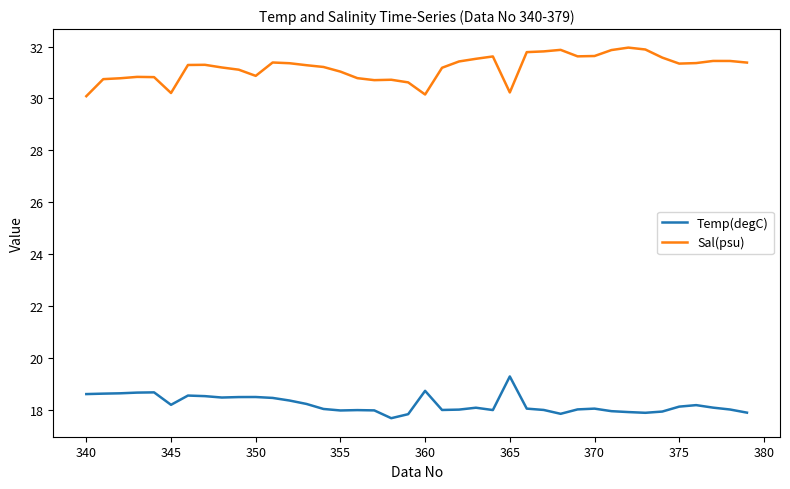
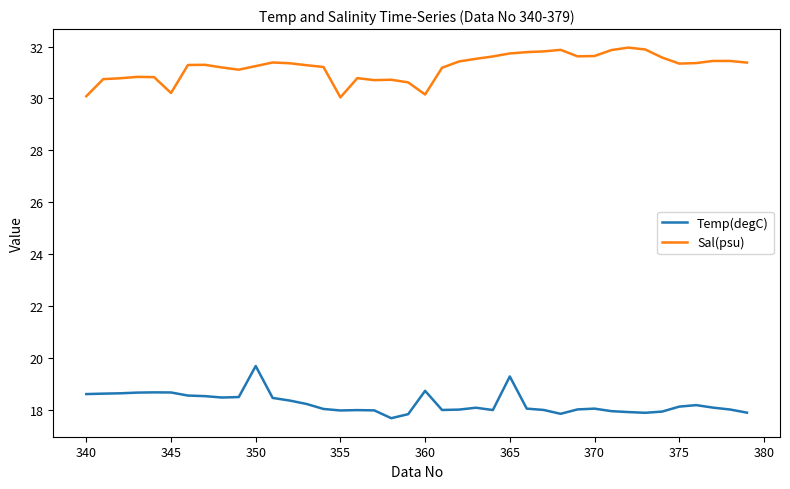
Temp(degC), 345: 18.2 -> 18.7
Temp(degC), 350: 18.5 -> 19.7
Sal(psu), 350: 30.9 -> 31.2
Sal(psu), 355: 31.0 -> 30.0
Sal(psu), 365: 30.2 -> 31.7
